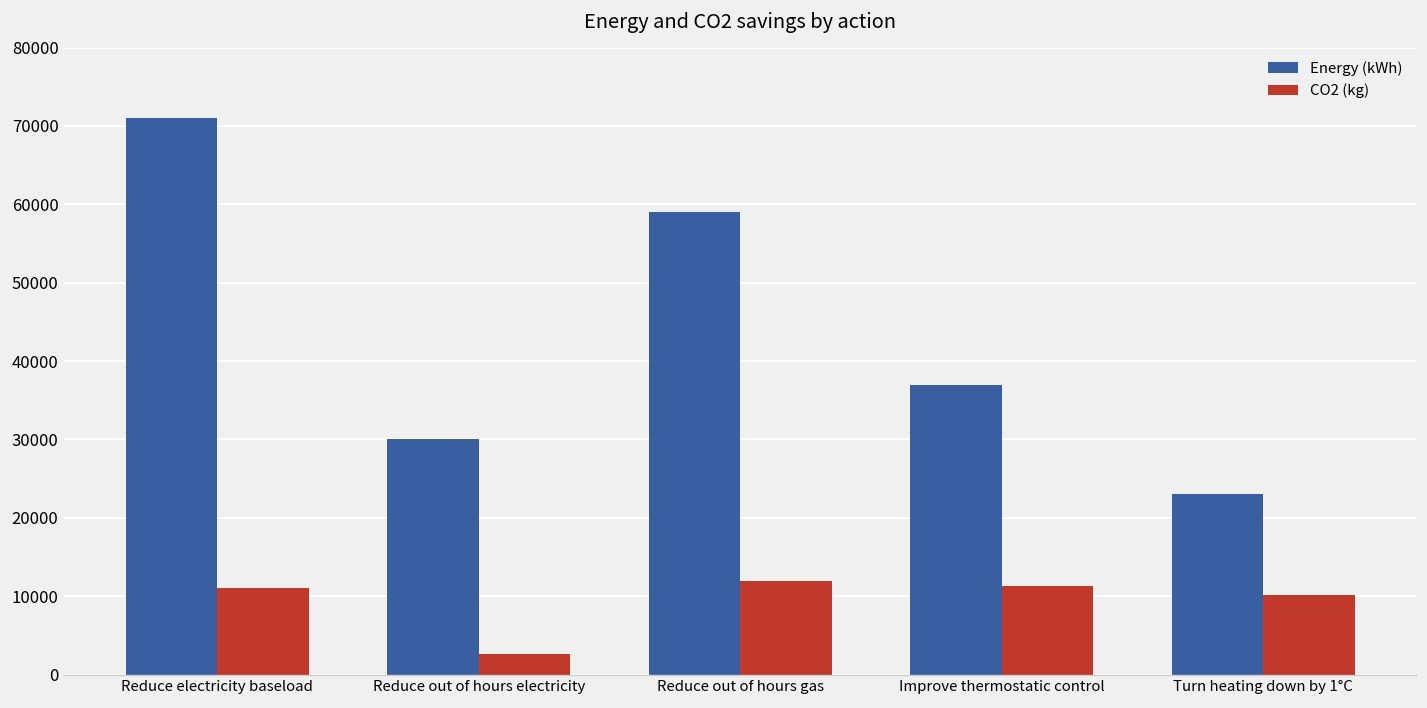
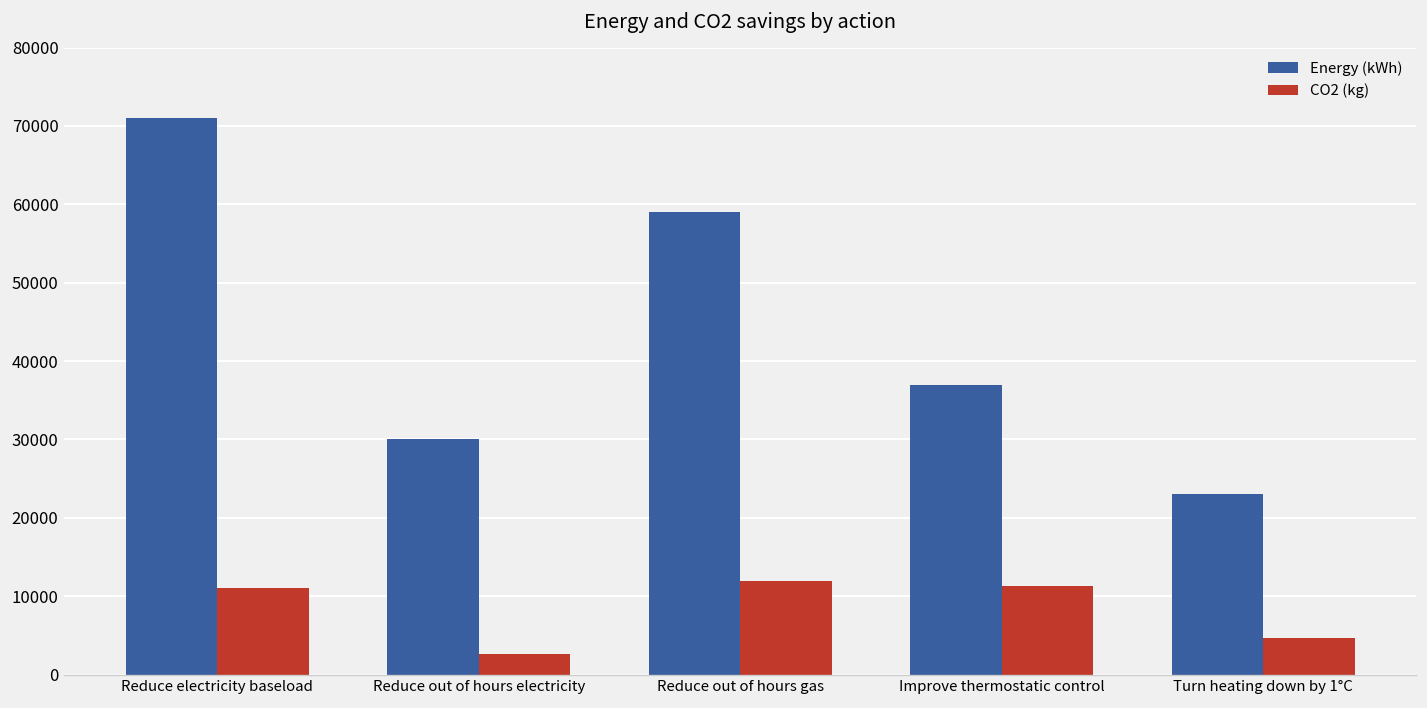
CO2 (kg), Turn heating down by 1°C: 10000 -> 5000
